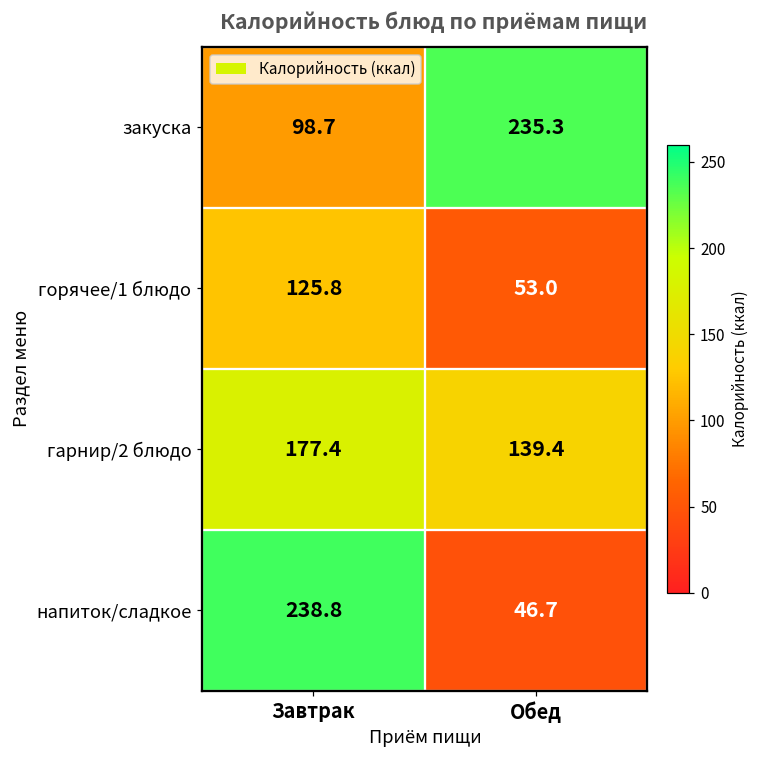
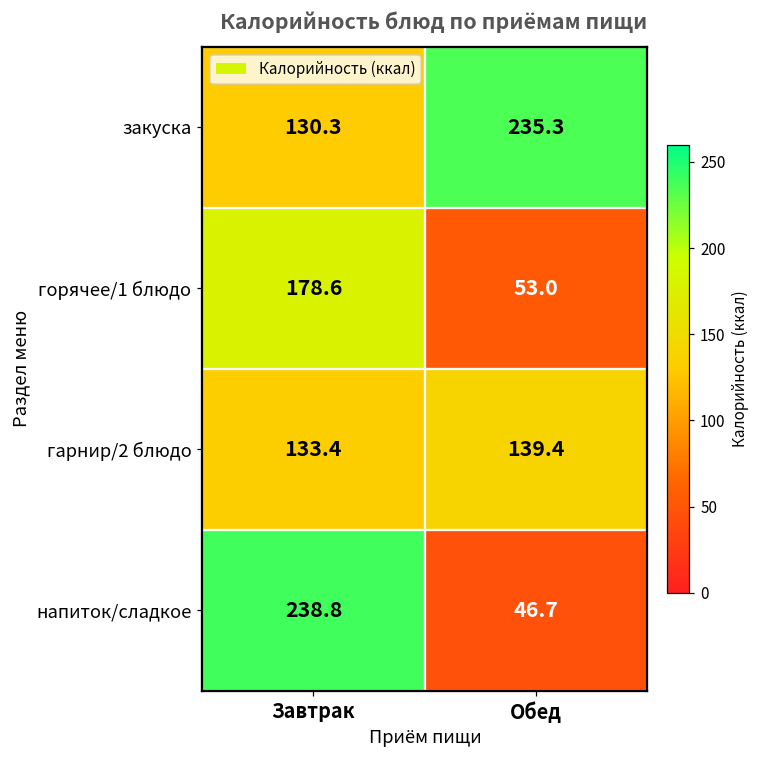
закуска, Завтрак: 98.7 -> 130.3
горячее/1 блюдо, Завтрак: 125.8 -> 178.6
гарнир/2 блюдо, Завтрак: 177.4 -> 133.4
